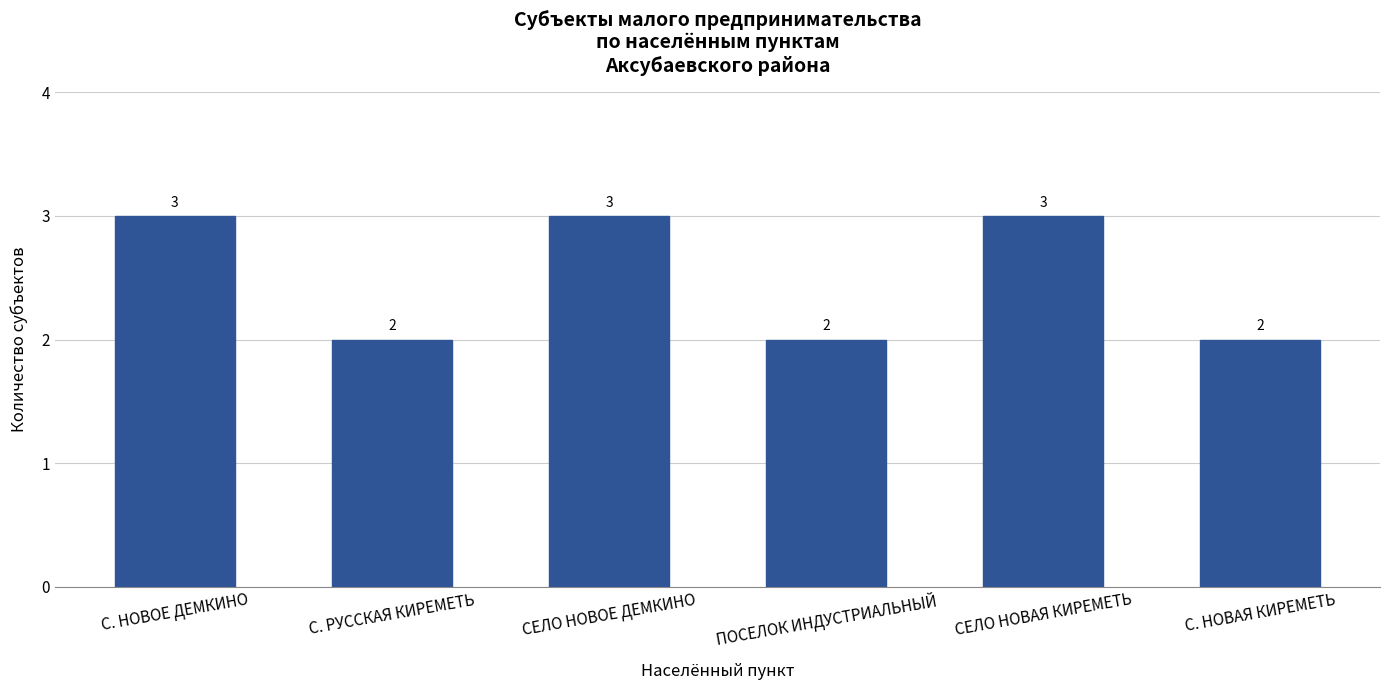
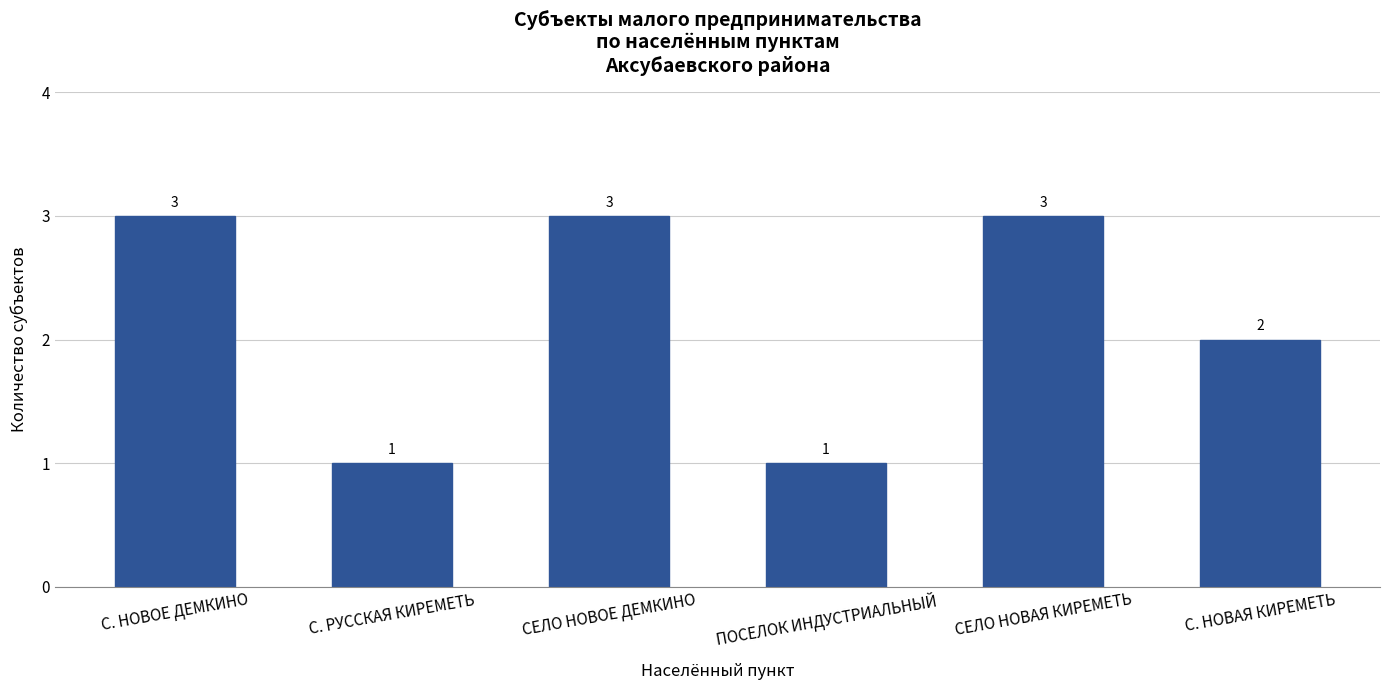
С. РУССКАЯ КИРЕМЕТЬ: 2 -> 1
ПОСЕЛОК ИНДУСТРИАЛЬНЫЙ: 2 -> 1
